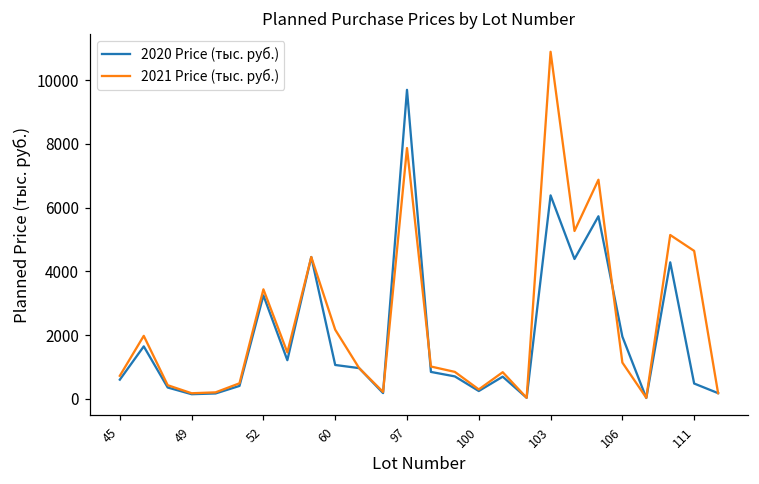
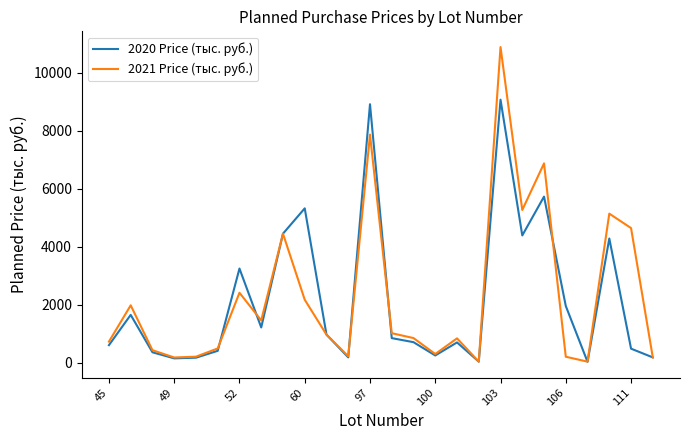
2021 Price (тыс. руб.), 52: 3400 -> 2400
2020 Price (тыс. руб.), 60: 1100 -> 5300
2020 Price (тыс. руб.), 97: 9700 -> 8900
2020 Price (тыс. руб.), 103: 6400 -> 9100
2021 Price (тыс. руб.), 106: 1100 -> 200
